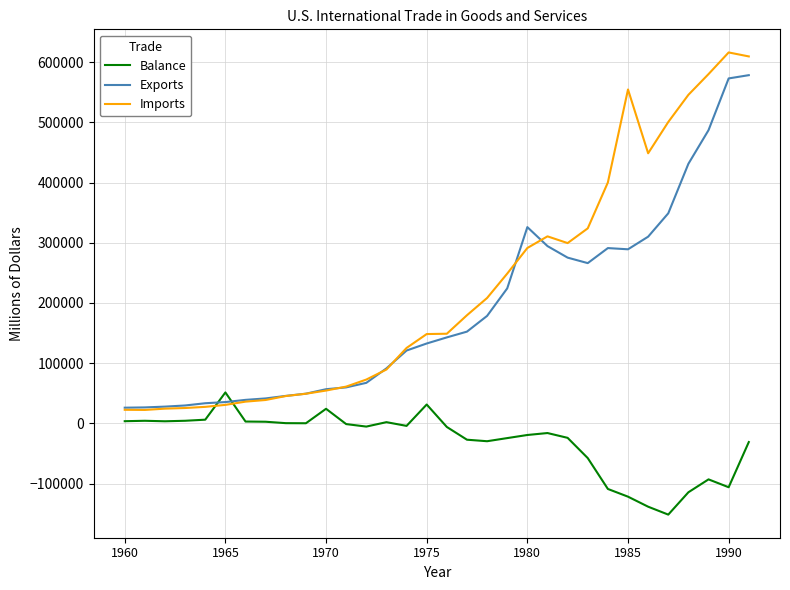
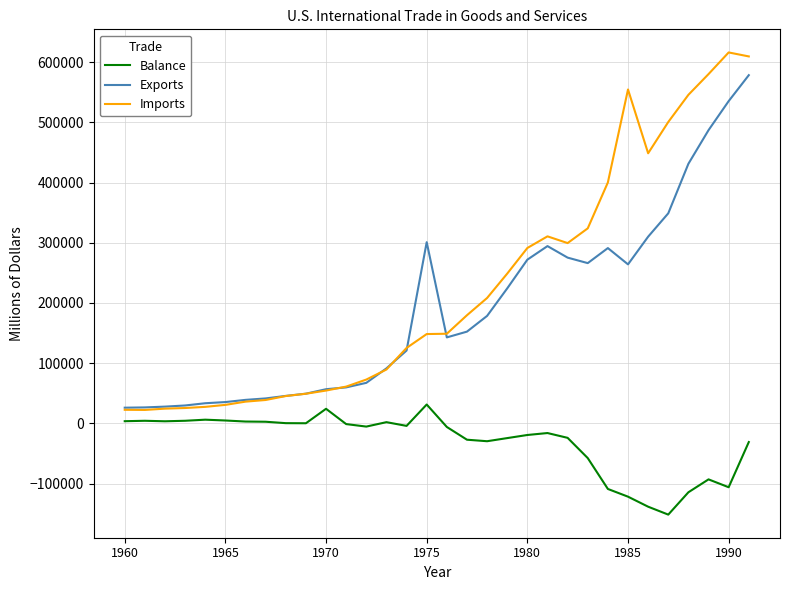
Balance, 1965: 50000 -> 0
Exports, 1975: 130000 -> 300000
Exports, 1980: 330000 -> 270000
Exports, 1985: 290000 -> 260000
Exports, 1990: 570000 -> 540000
